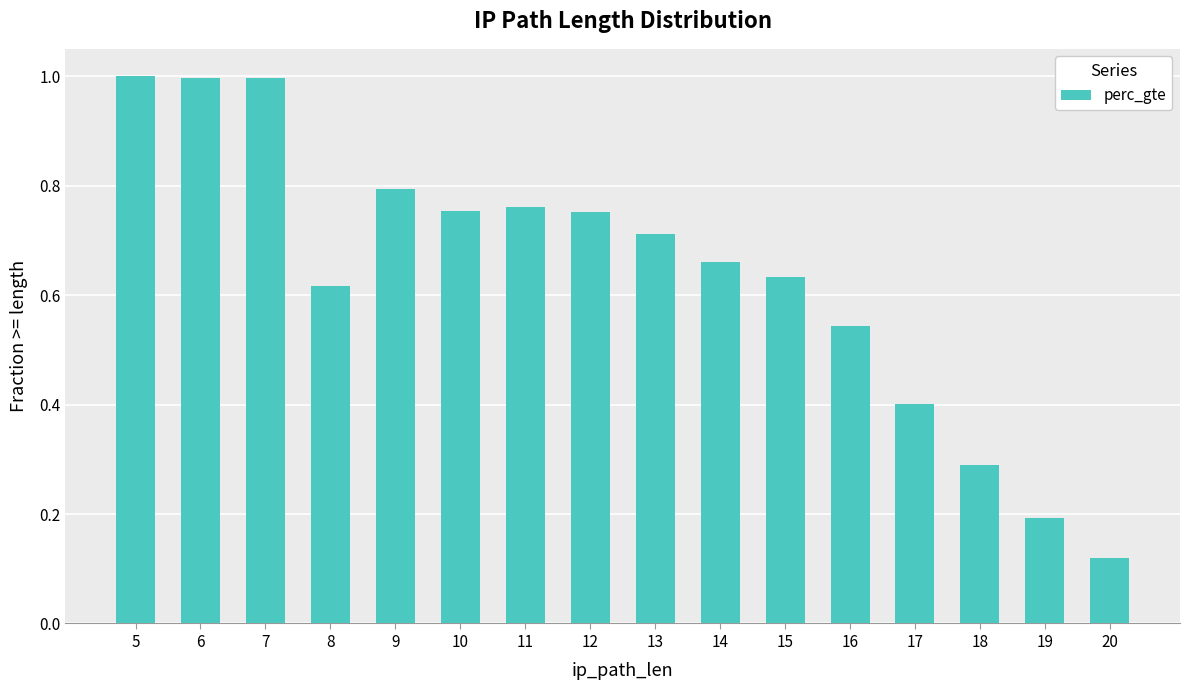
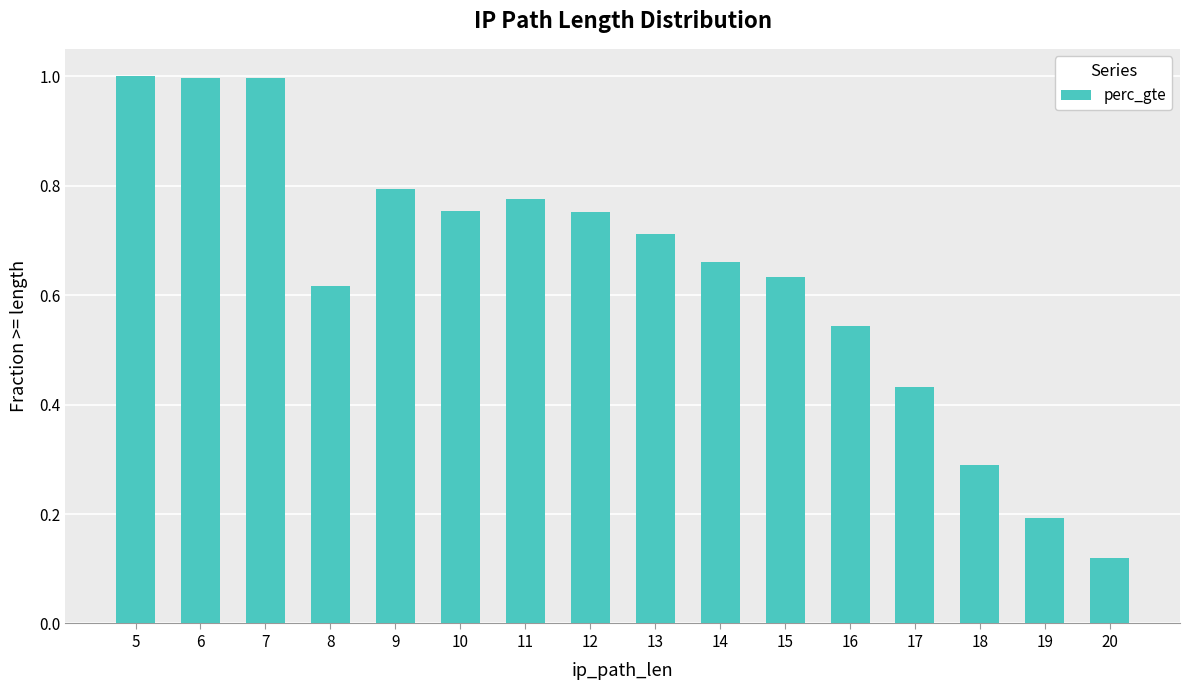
11: 0.76 -> 0.78
17: 0.40 -> 0.43
